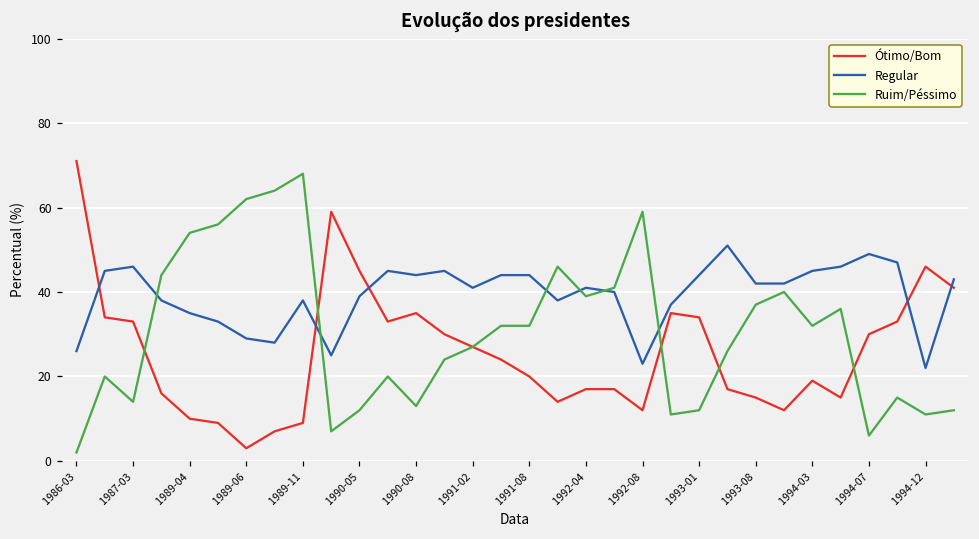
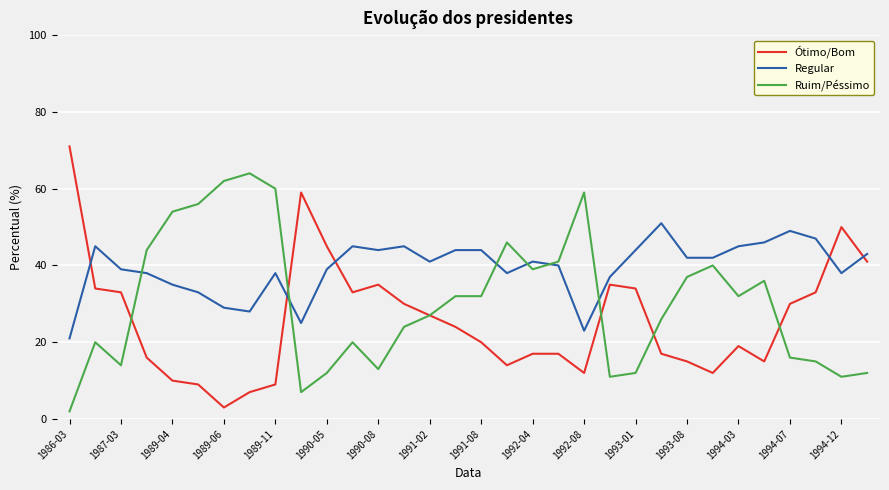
Regular, 1986-03: 26 -> 21
Regular, 1987-03: 46 -> 39
Ruim/Péssimo, 1989-11: 68 -> 60
Ruim/Péssimo, 1994-07: 6 -> 16
Ótimo/Bom, 1994-12: 46 -> 50
Regular, 1994-12: 22 -> 38
